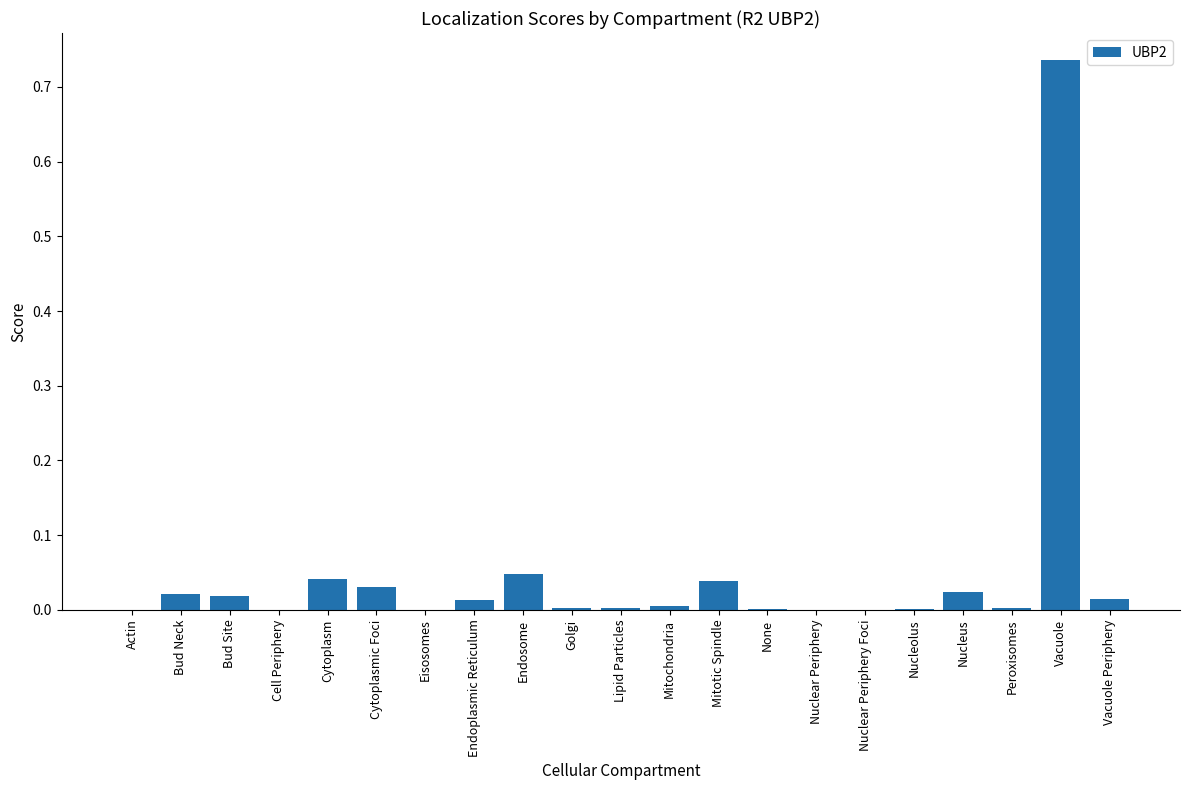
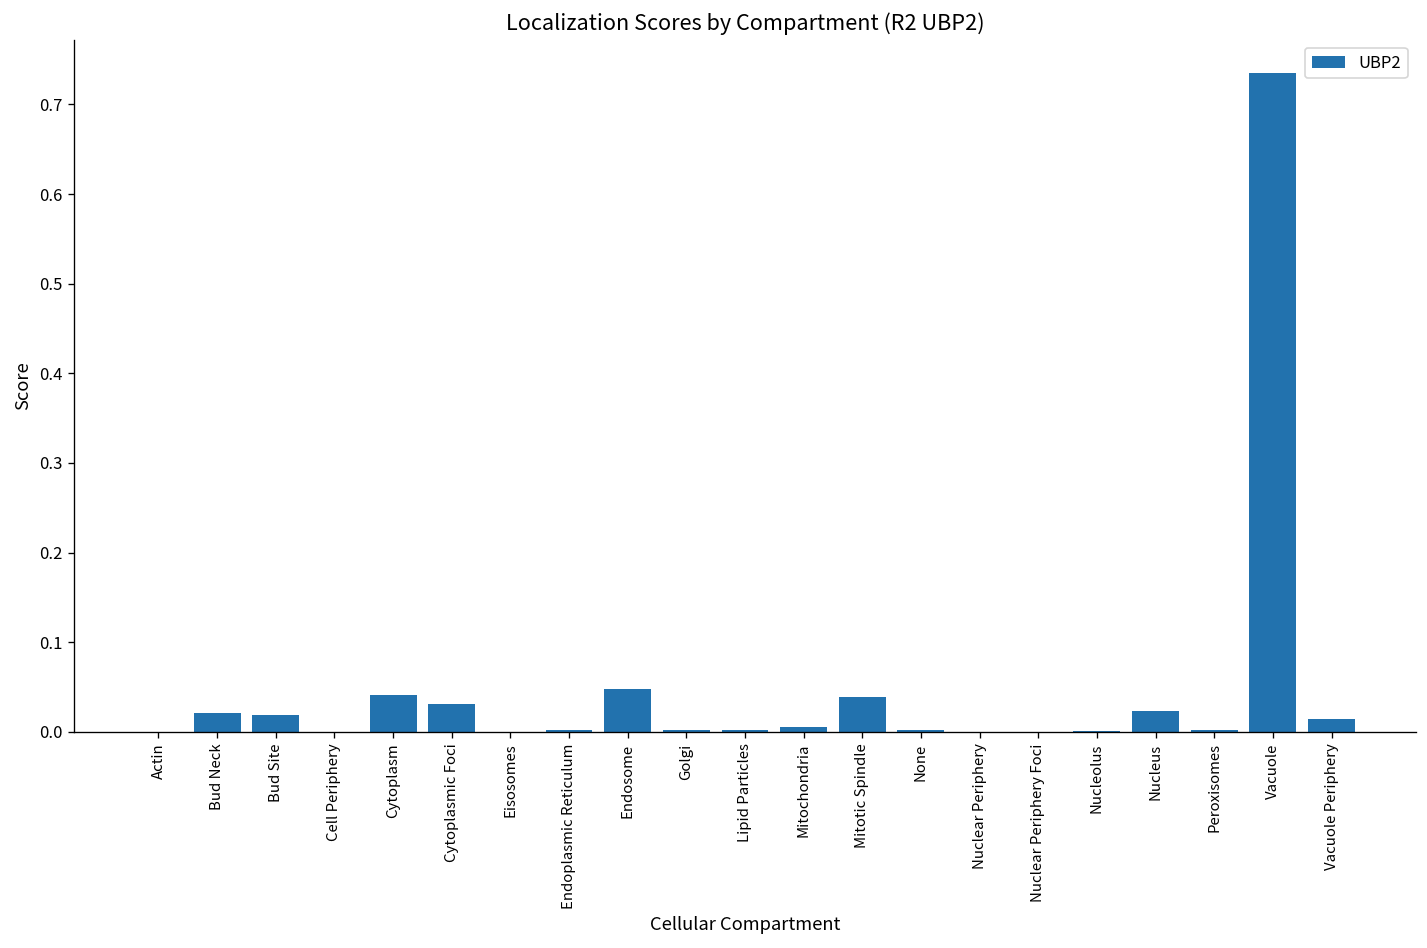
Endoplasmic Reticulum: 0.01 -> 0.00
